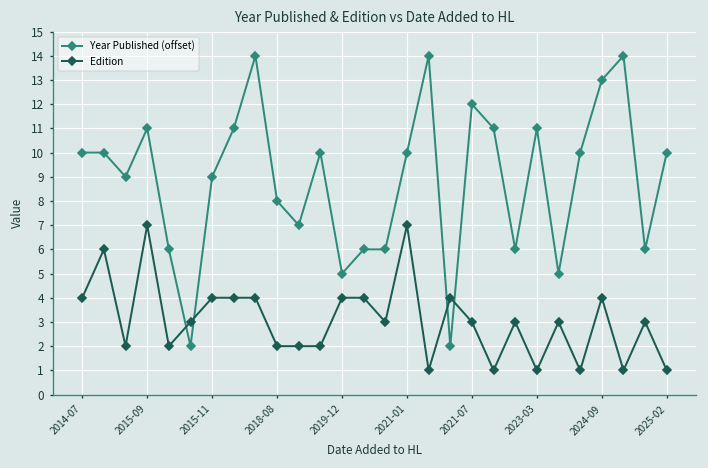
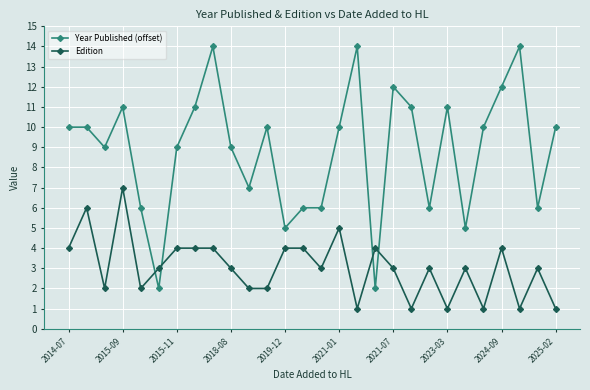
Year Published (offset), 2018-08: 8.0 -> 9.0
Edition, 2018-08: 2 -> 3
Edition, 2021-01: 7 -> 5
Year Published (offset), 2024-09: 13.0 -> 12.0
